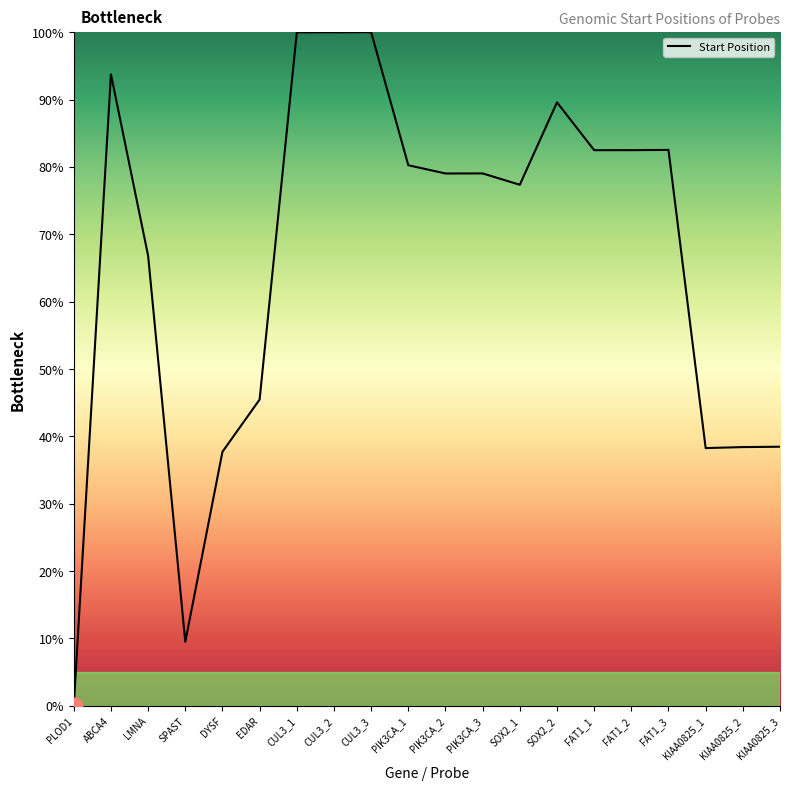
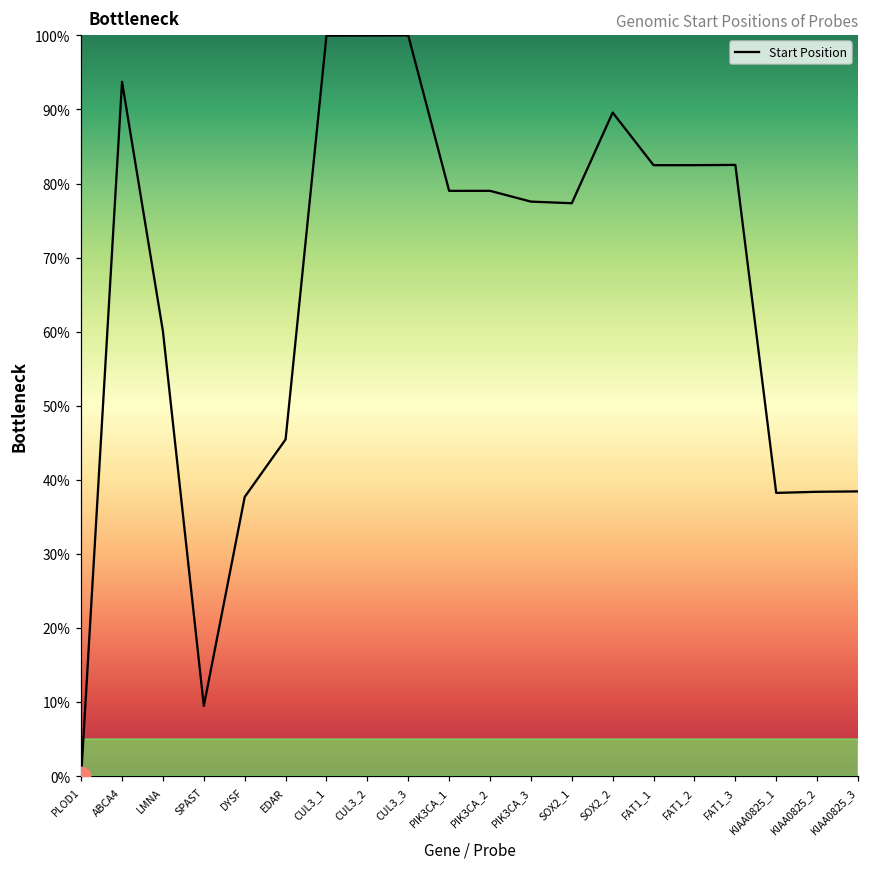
Start Position, LMNA: 67% -> 60%
Start Position, PIK3CA_1: 80% -> 79%
Start Position, PIK3CA_3: 79% -> 78%
